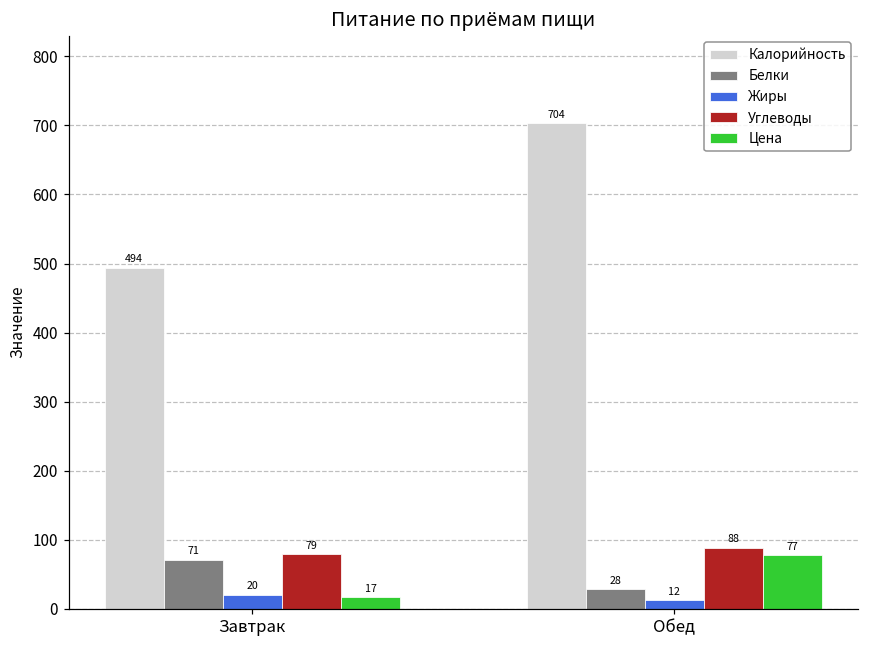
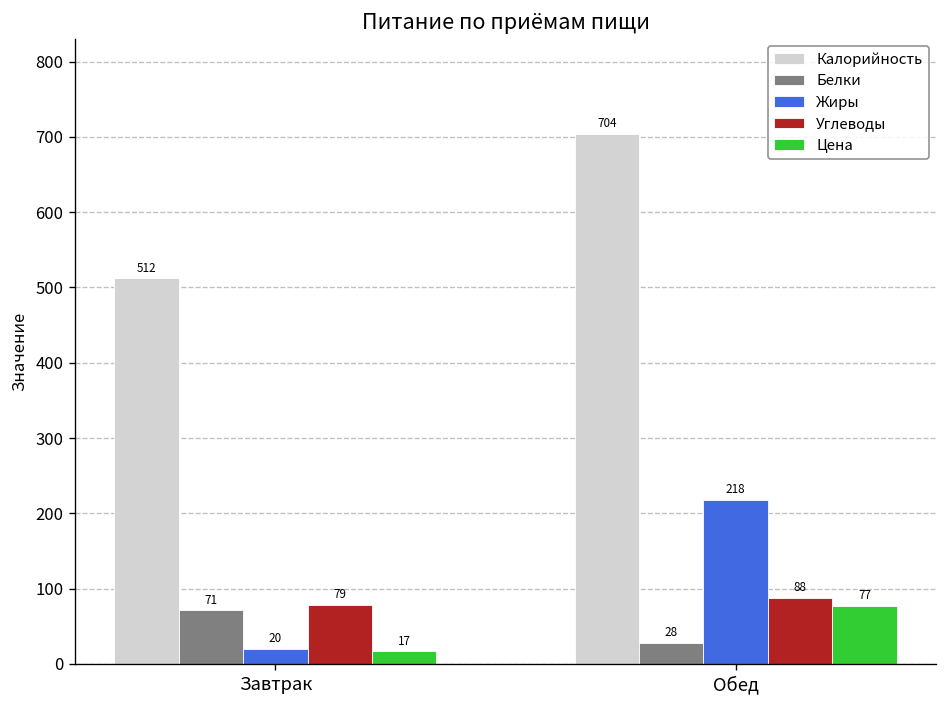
Калорийность, Завтрак: 494 -> 512
Жиры, Обед: 12 -> 218
